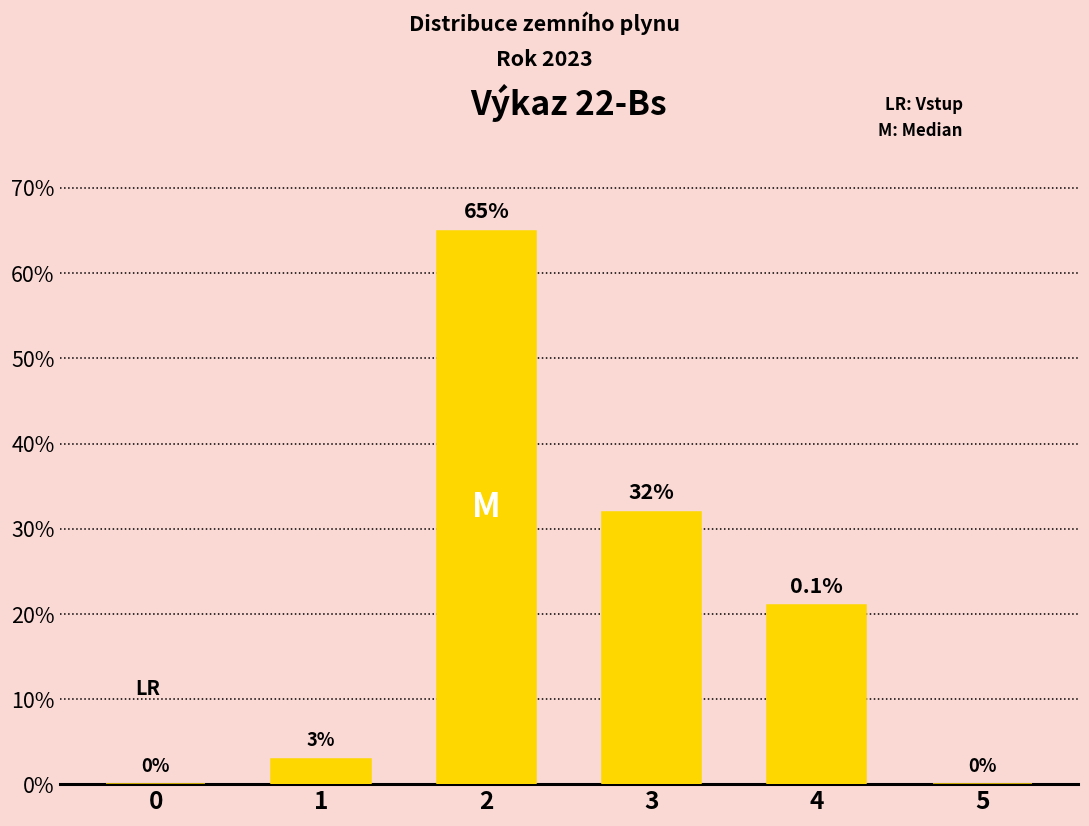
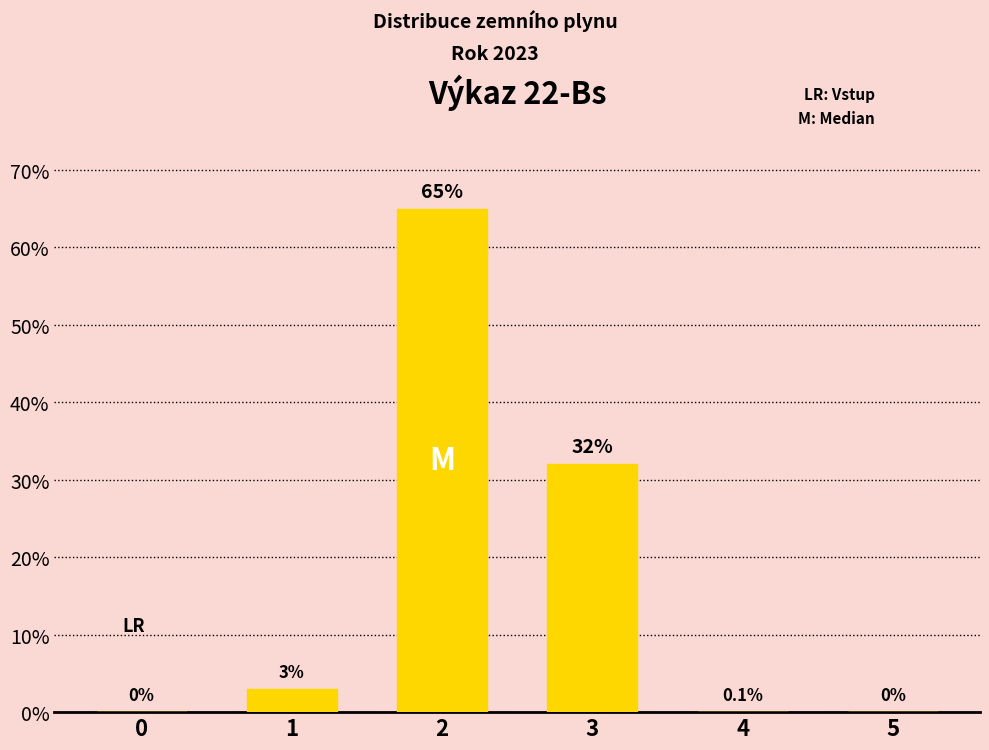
4: 21% -> 0%
